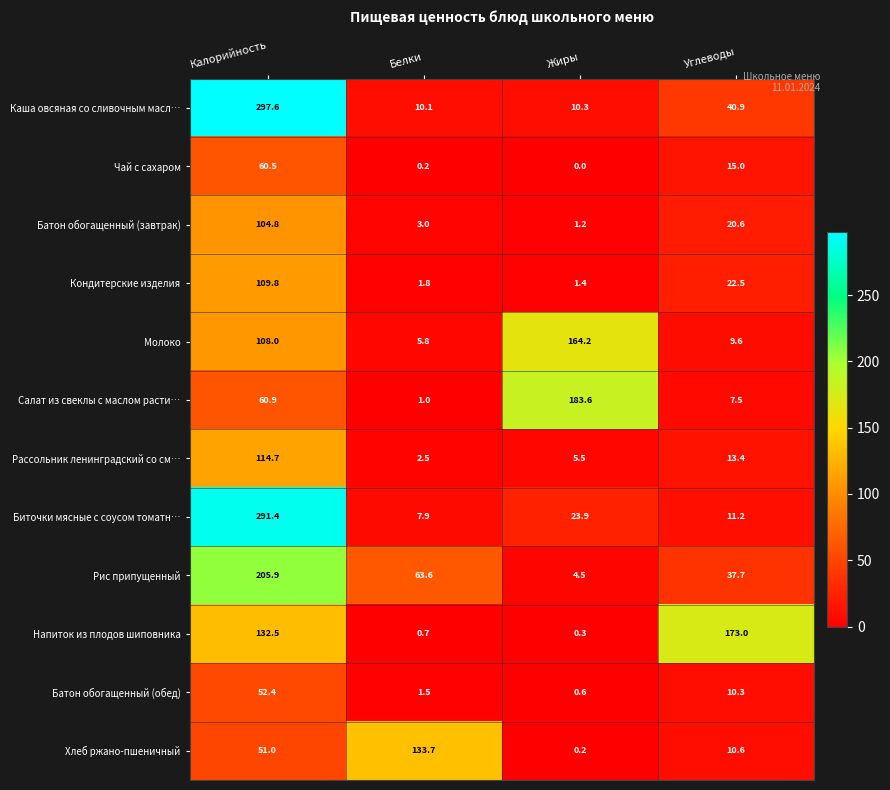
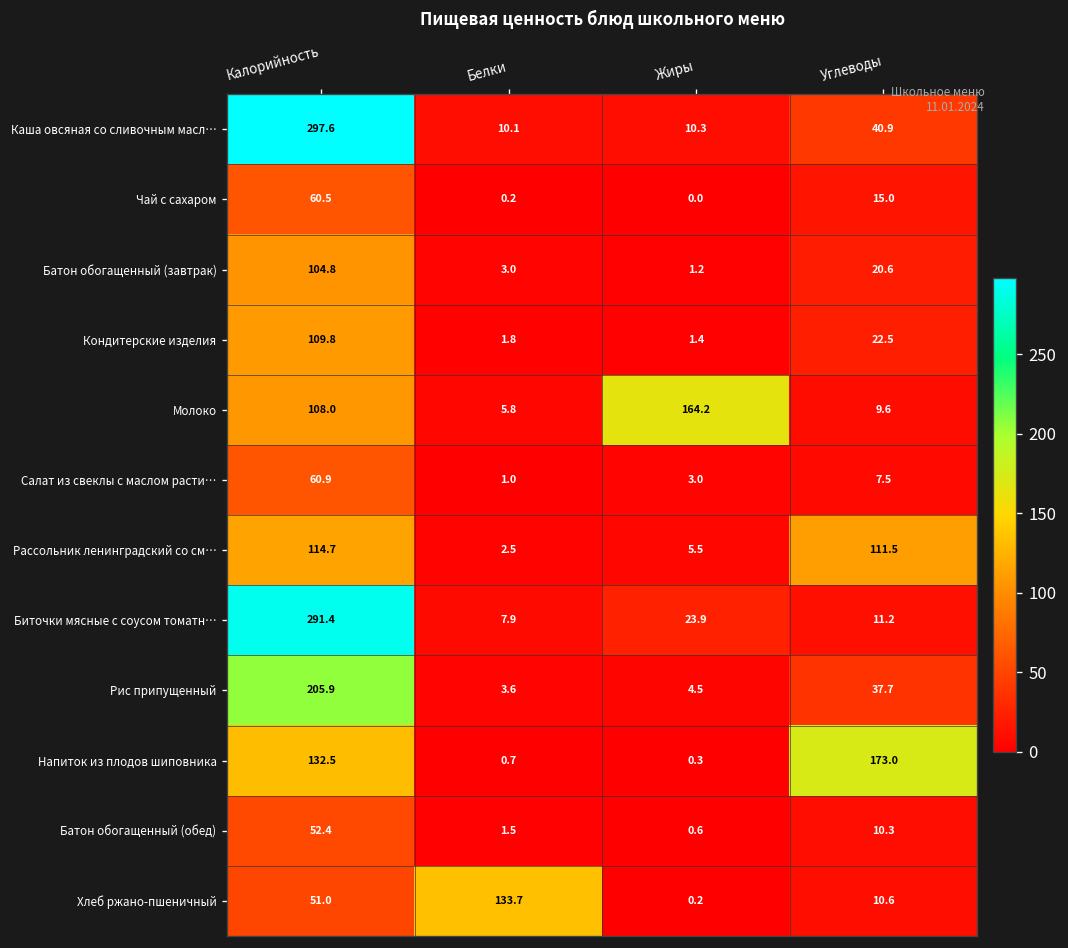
Салат из свеклы с маслом расти…, Жиры: 183.6 -> 3.0
Рассольник ленинградский со см…, Углеводы: 13.4 -> 111.5
Рис припущенный, Белки: 63.6 -> 3.6
